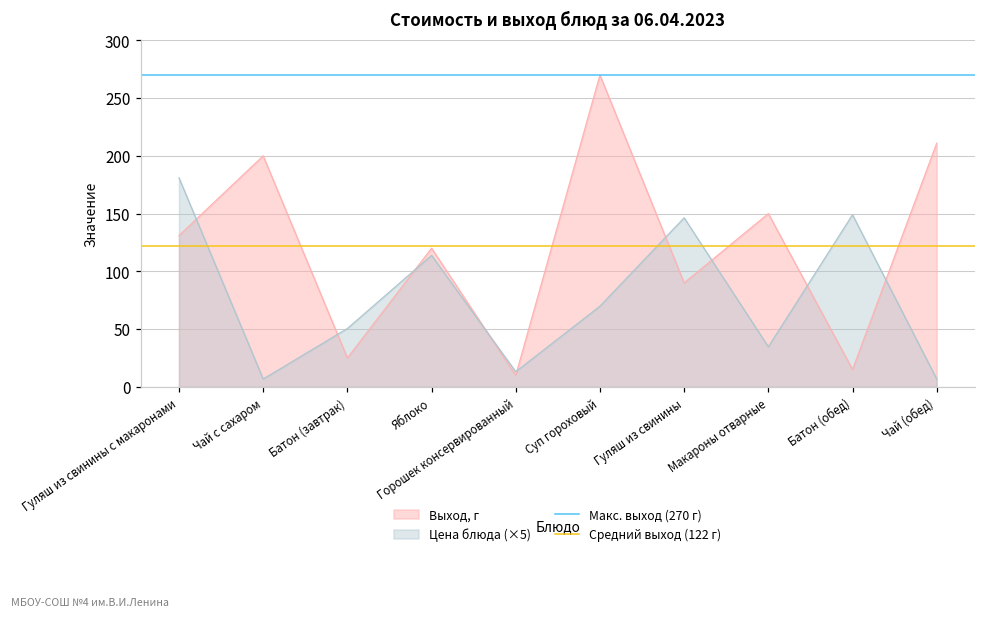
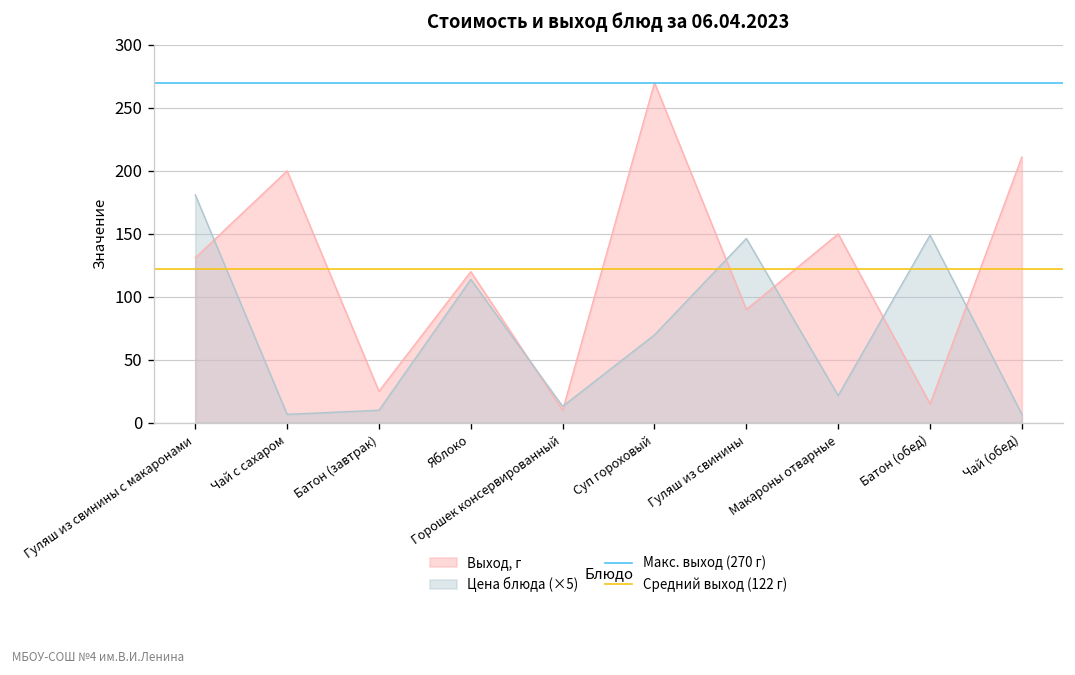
Цена блюда (×5), Батон (завтрак): 51 -> 10
Цена блюда (×5), Макароны отварные: 35 -> 22
